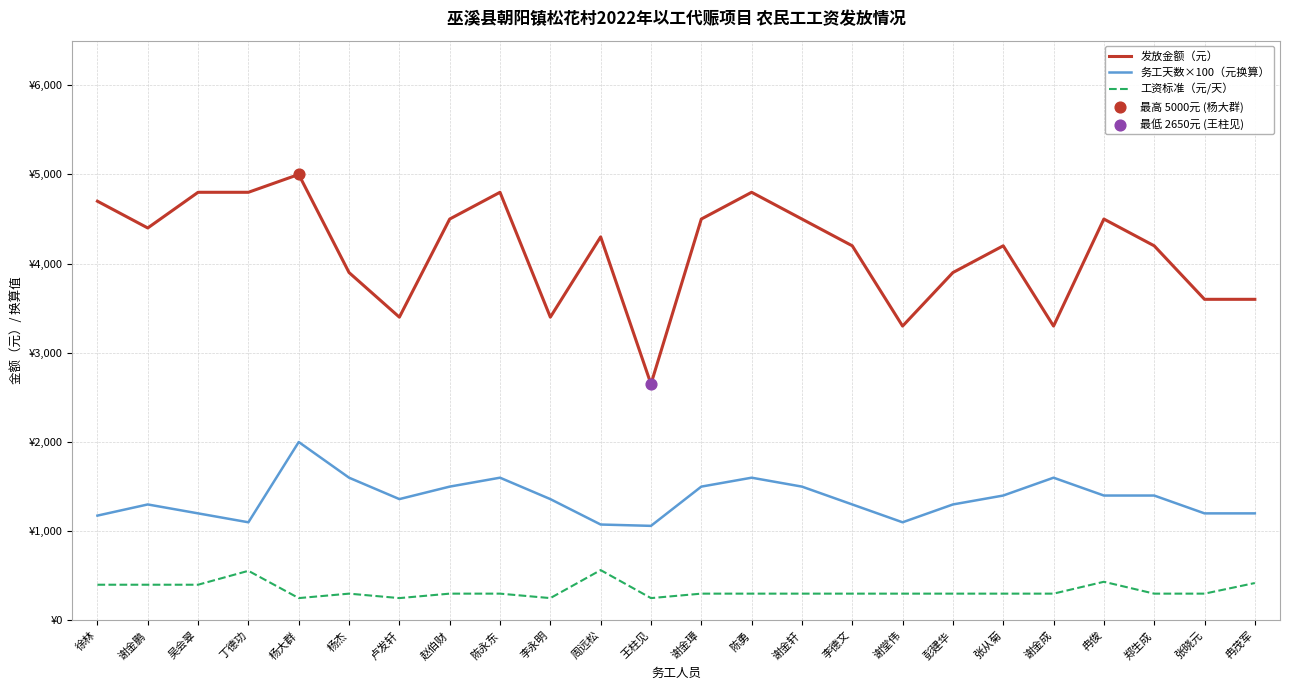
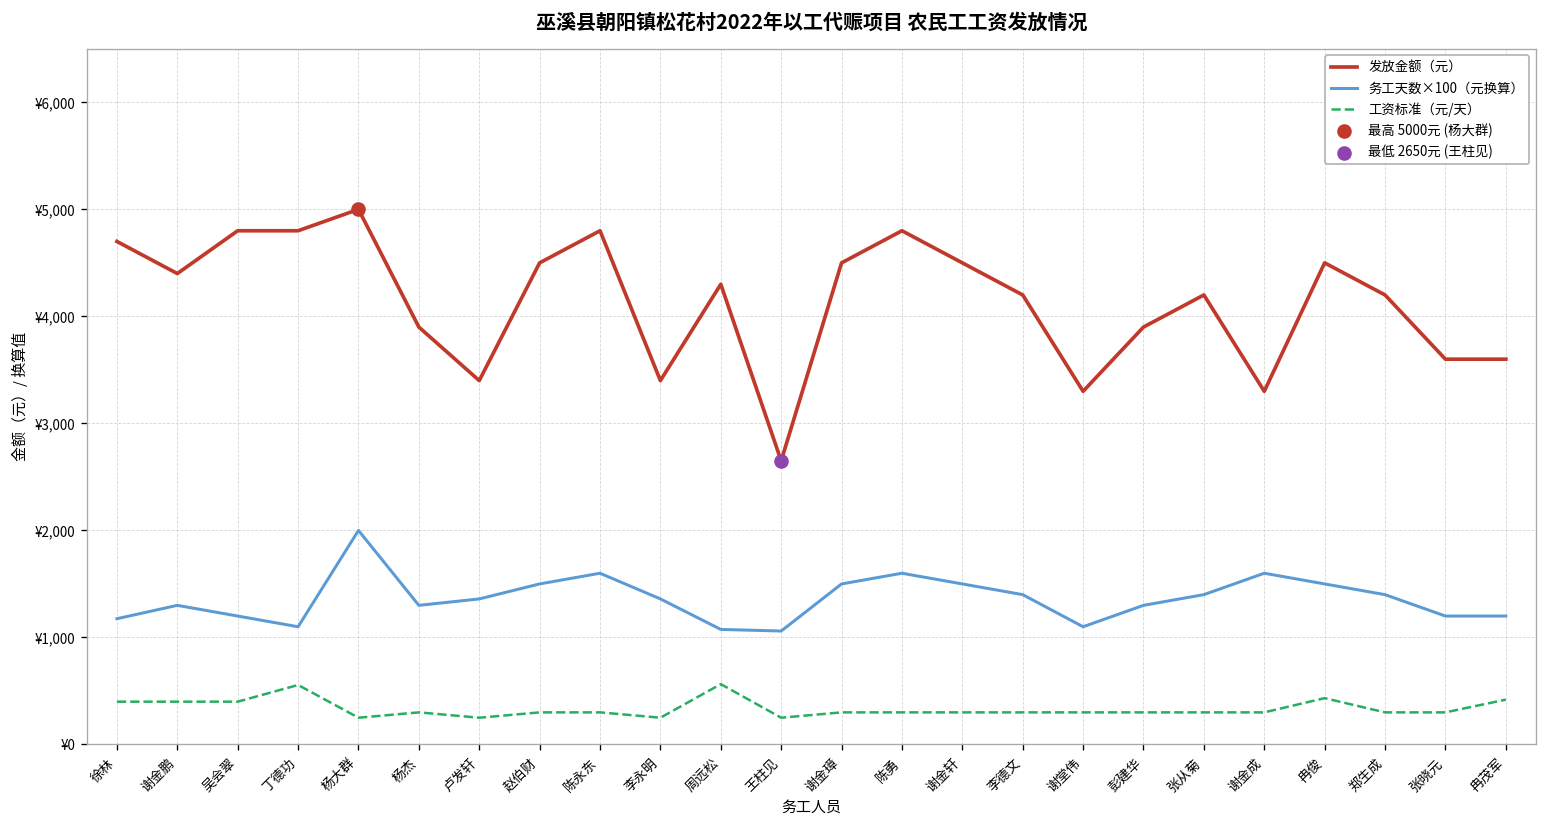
务工天数×100（元换算）, 杨杰: ¥1,600 -> ¥1,300
务工天数×100（元换算）, 李德文: ¥1,300 -> ¥1,400
务工天数×100（元换算）, 冉俊: ¥1,400 -> ¥1,500
